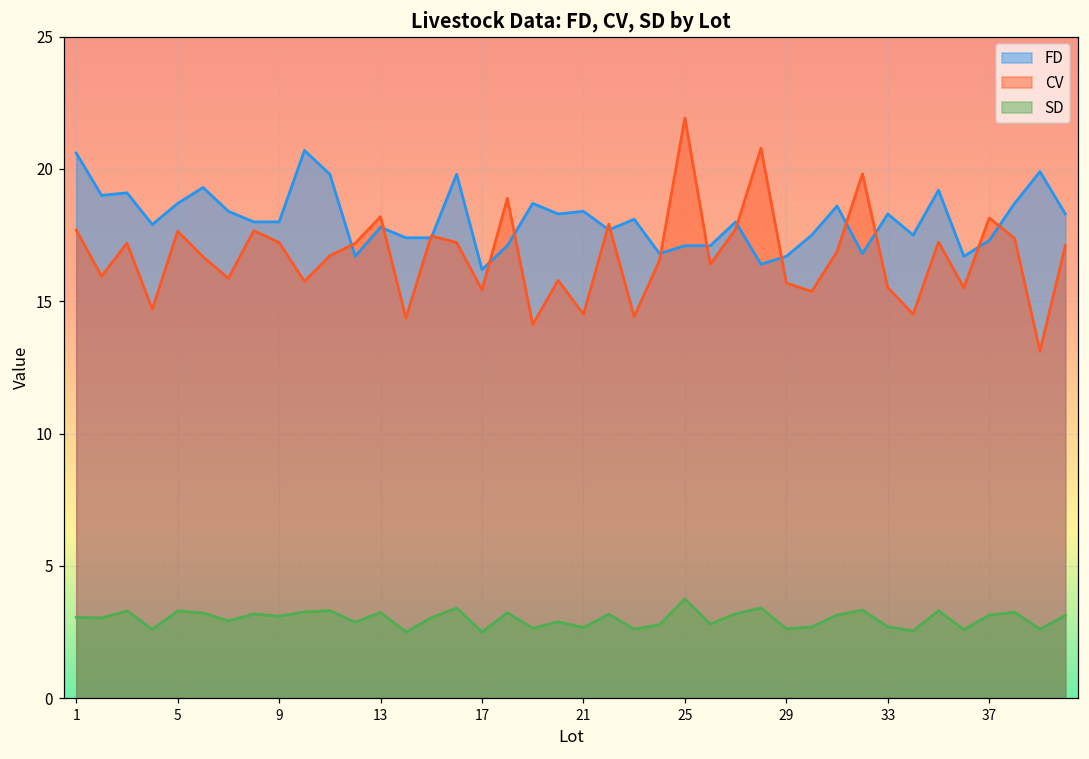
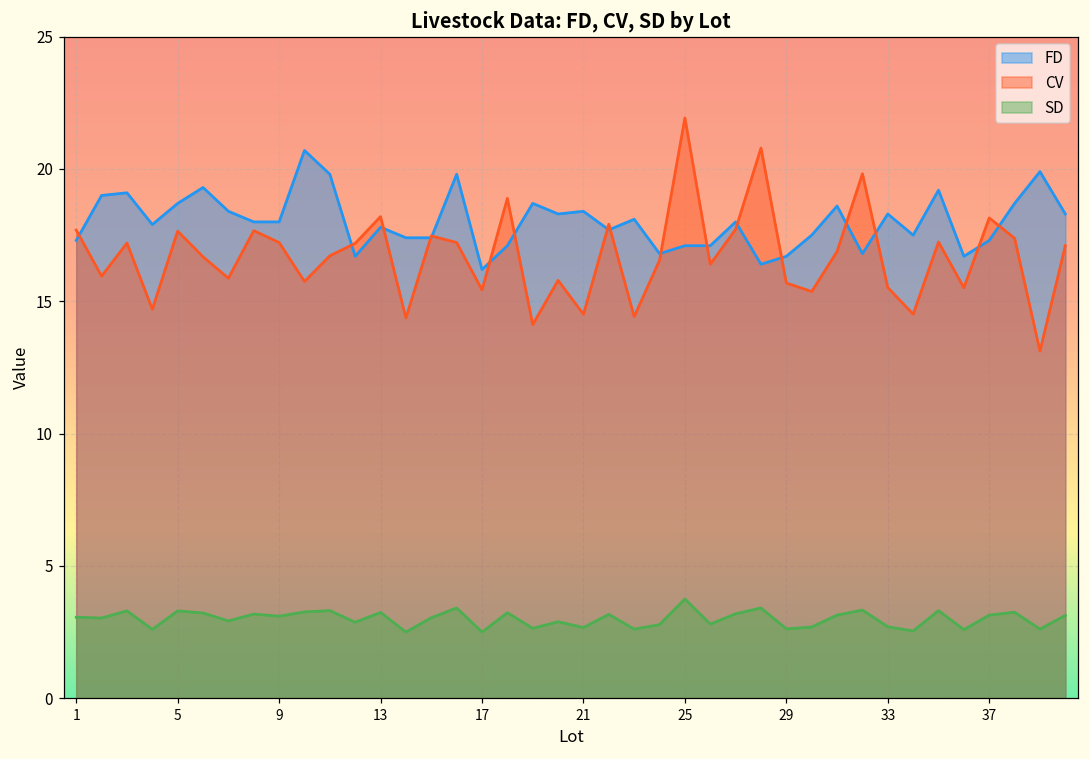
FD, 1: 20.6 -> 17.3
